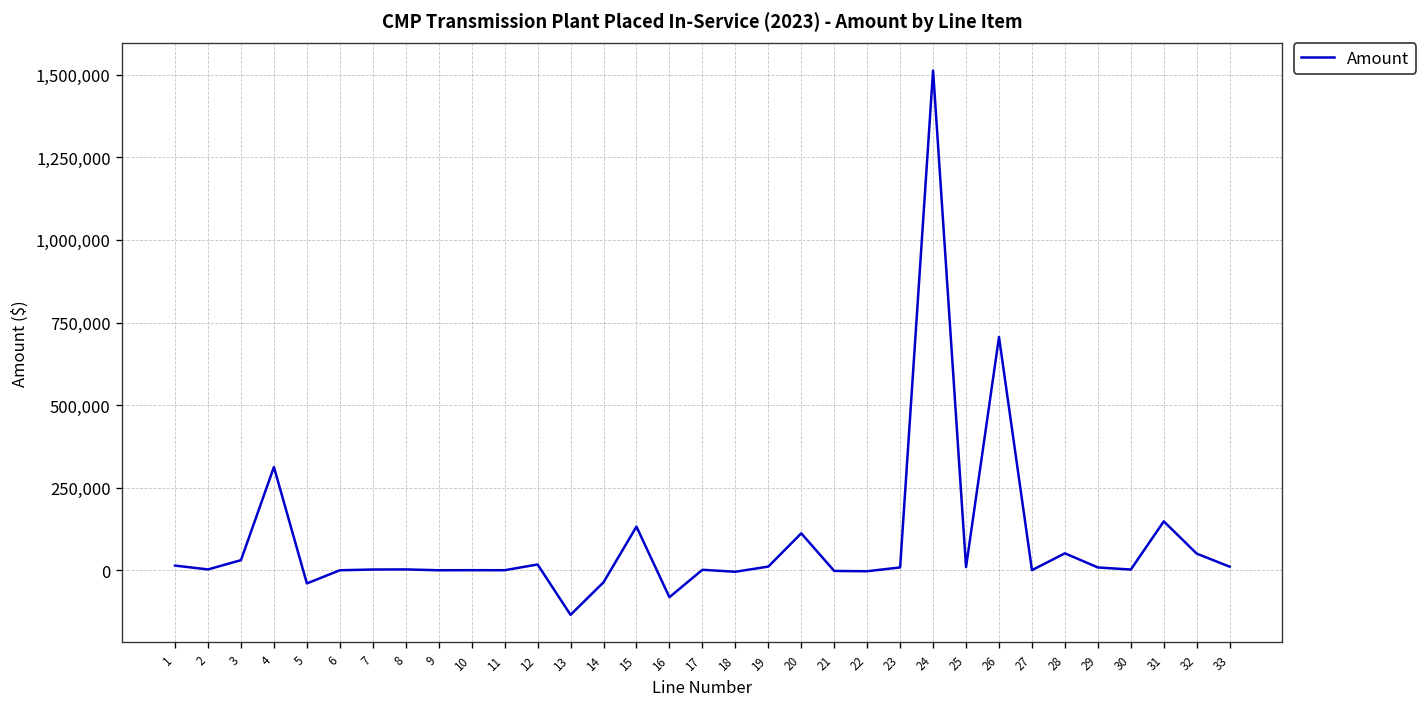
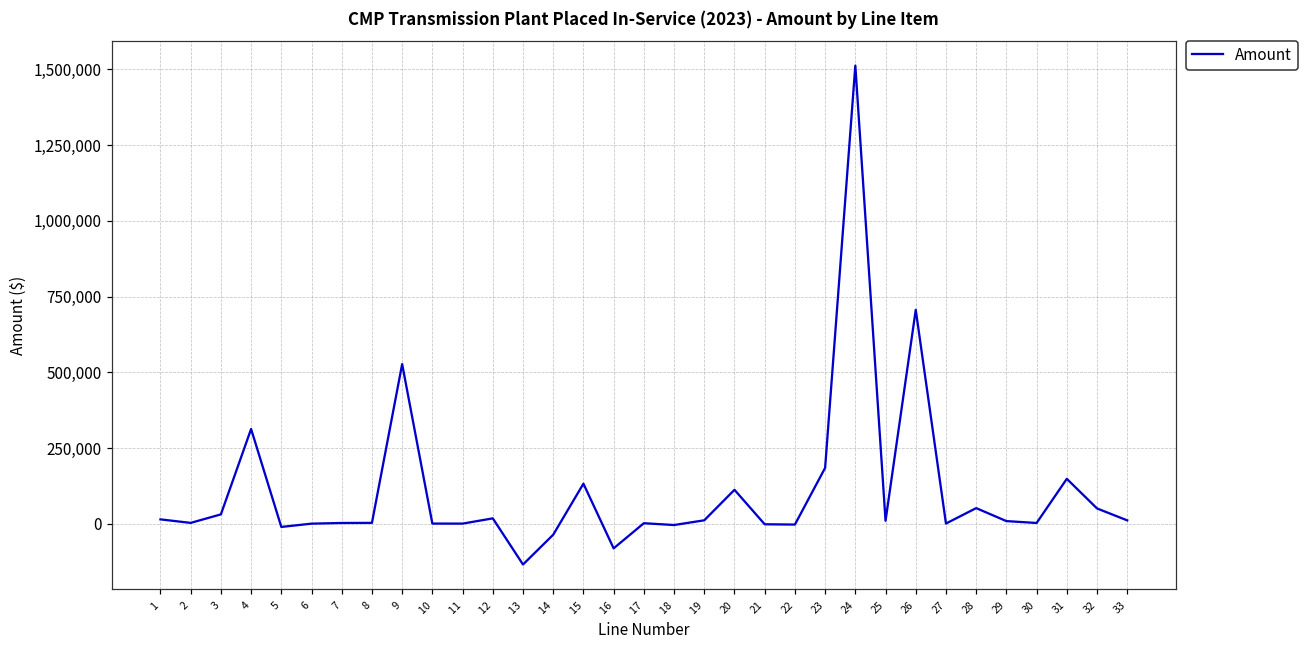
5: -40,000 -> -10,000
9: 0 -> 530,000
23: 10,000 -> 180,000
